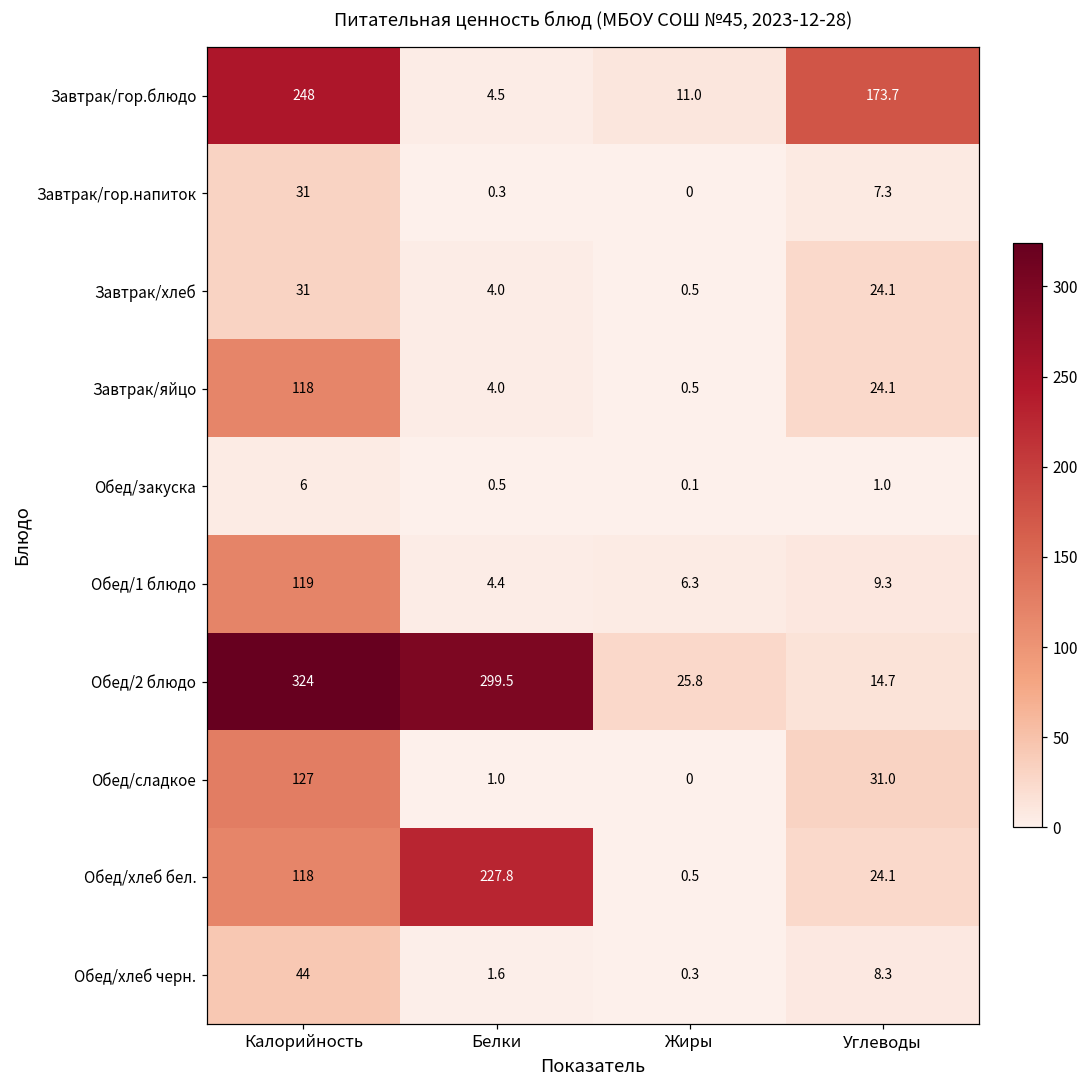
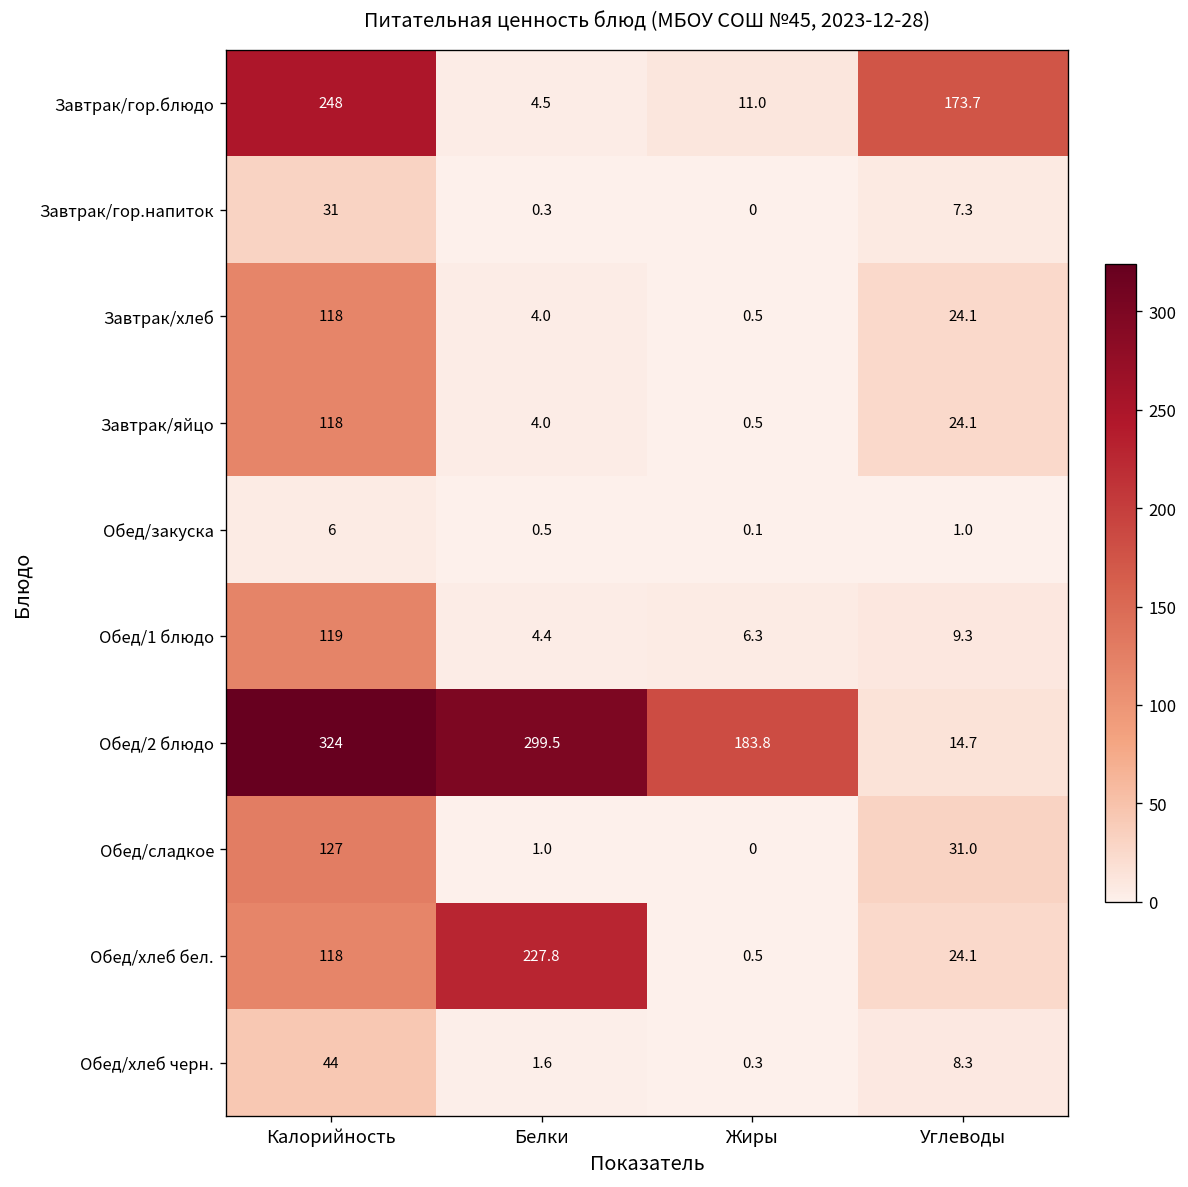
Завтрак/хлеб, Калорийность: 31 -> 118
Обед/2 блюдо, Жиры: 25.8 -> 183.8
